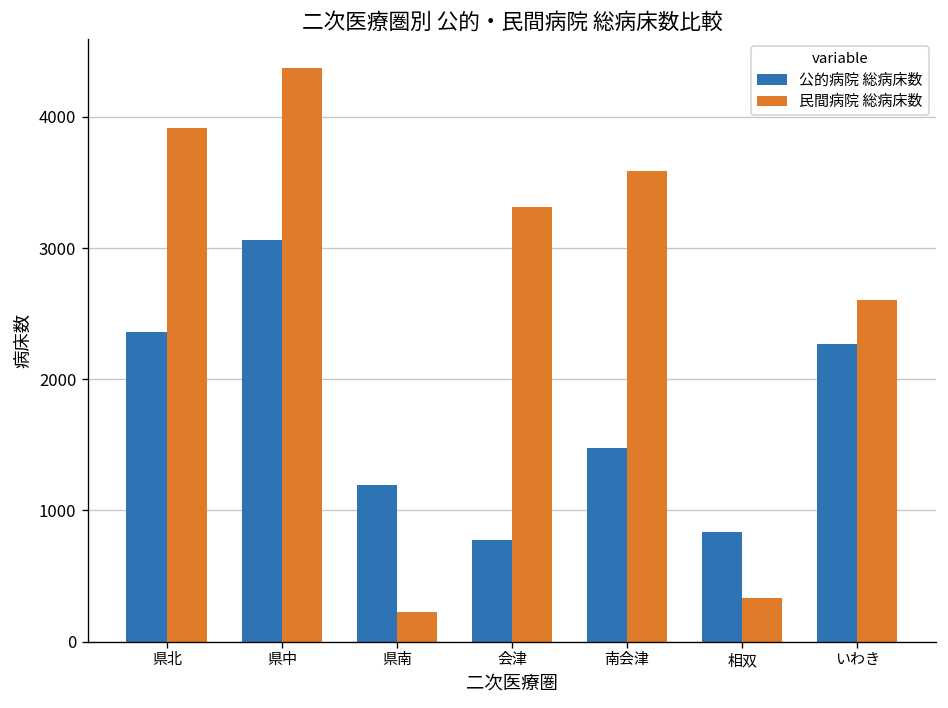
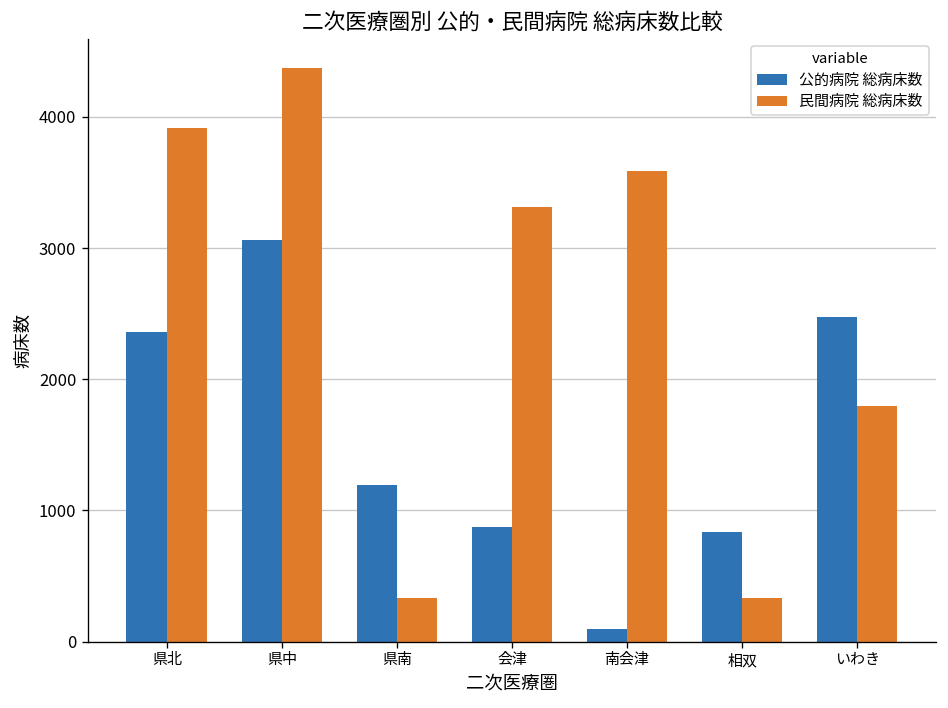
民間病院 総病床数, 県南: 230 -> 330
公的病院 総病床数, 会津: 770 -> 880
公的病院 総病床数, 南会津: 1480 -> 100
公的病院 総病床数, いわき: 2270 -> 2470
民間病院 総病床数, いわき: 2600 -> 1800
